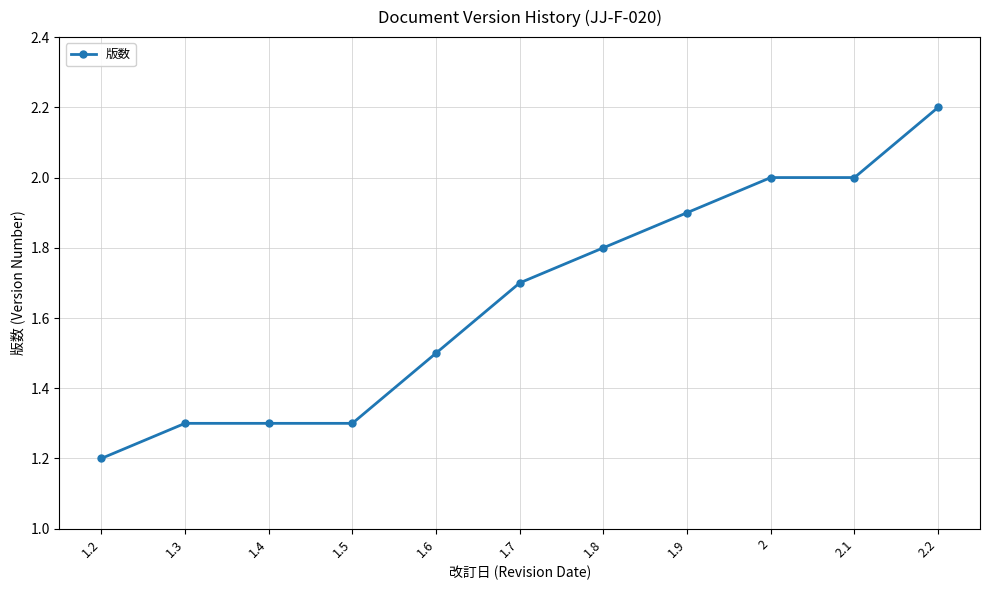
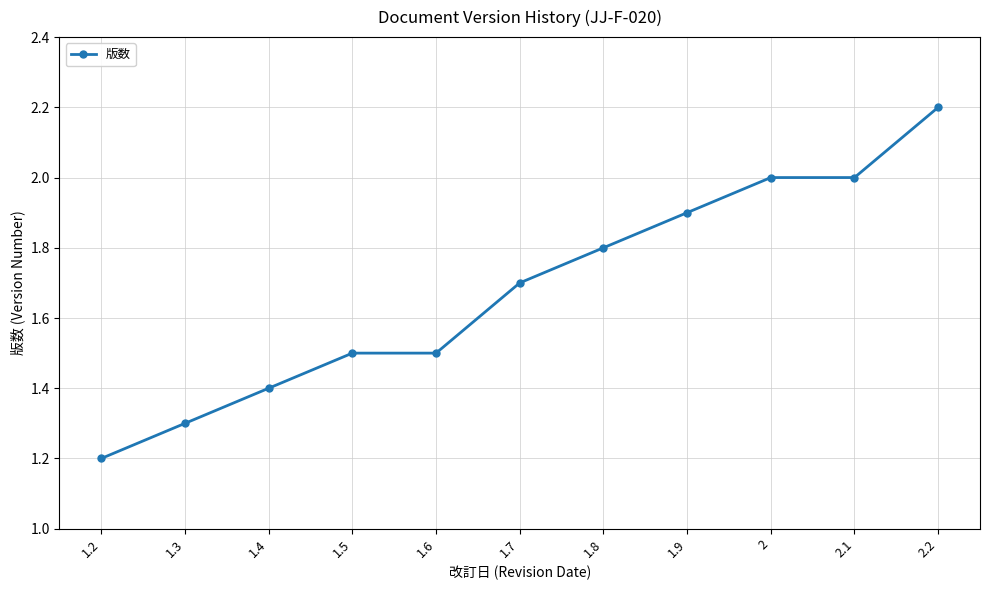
1.4: 1.3 -> 1.4
1.5: 1.3 -> 1.5
